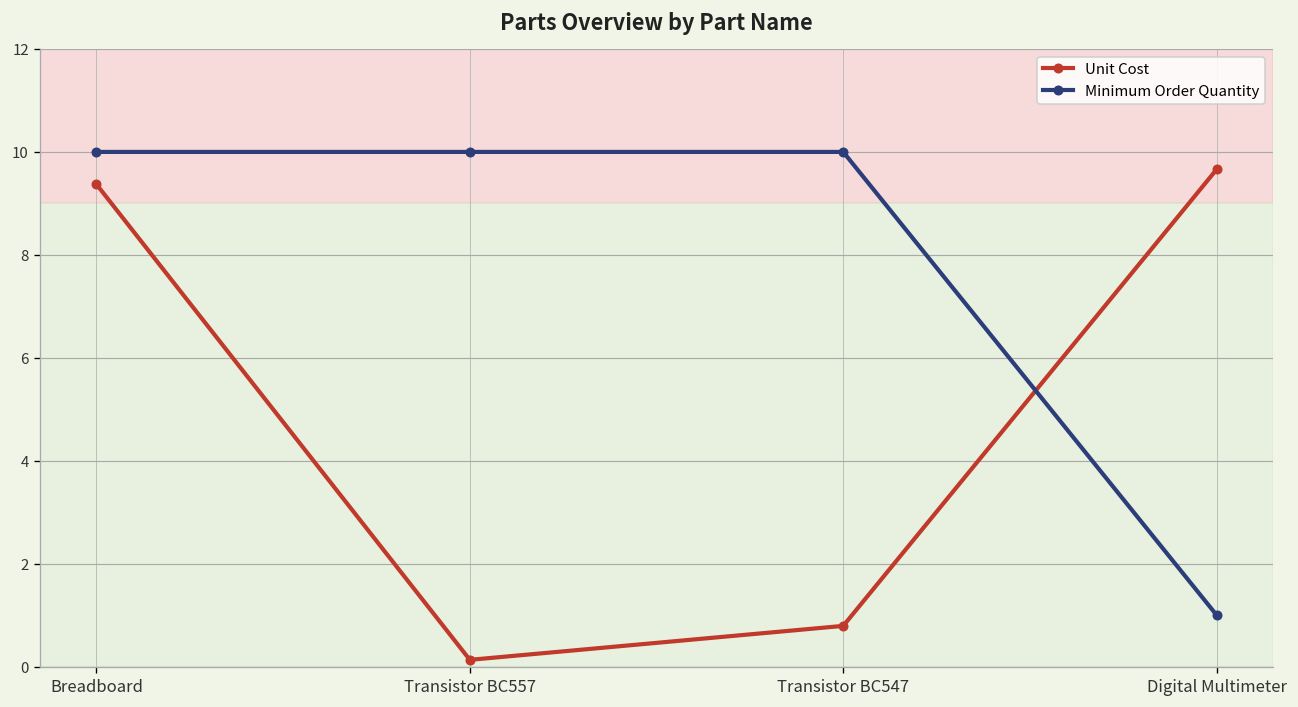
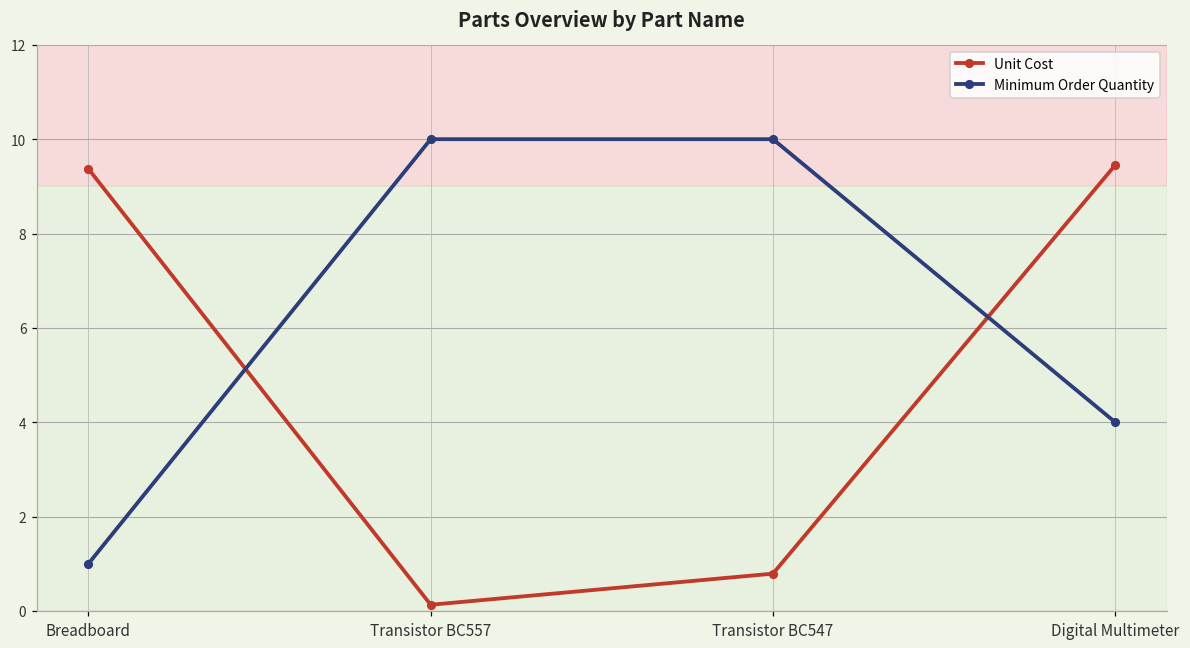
Minimum Order Quantity, Breadboard: 10 -> 1
Unit Cost, Digital Multimeter: 9.7 -> 9.5
Minimum Order Quantity, Digital Multimeter: 1 -> 4
